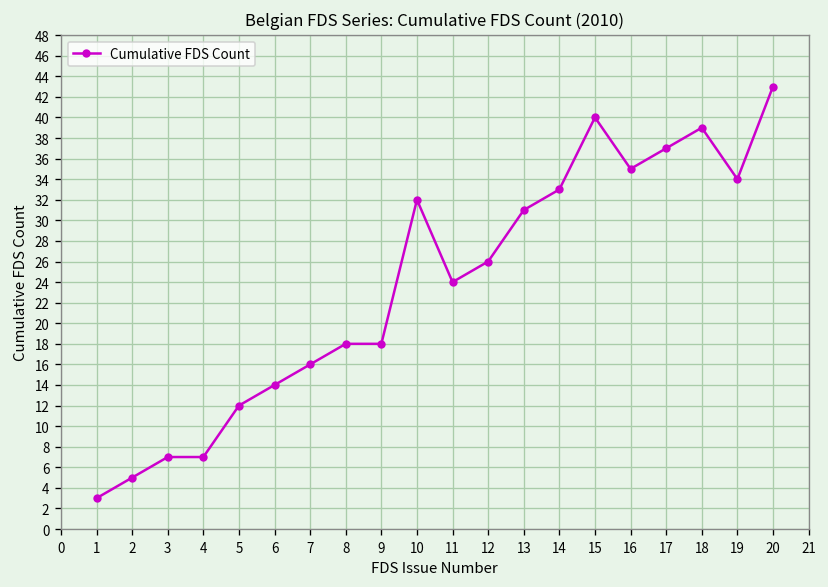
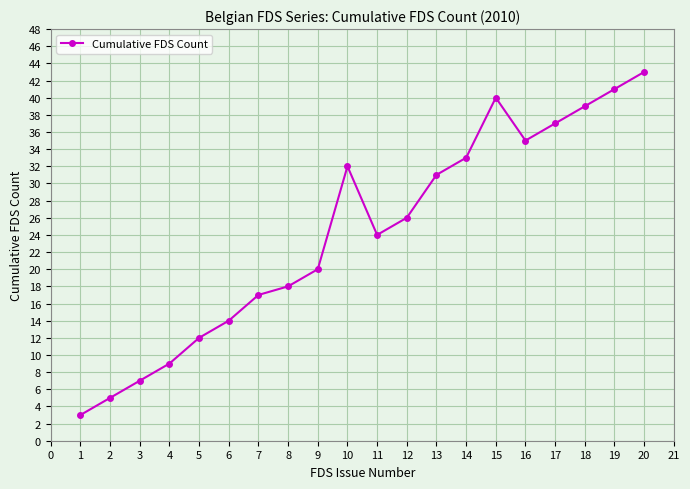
4: 7 -> 9
7: 16 -> 17
9: 18 -> 20
19: 34 -> 41
